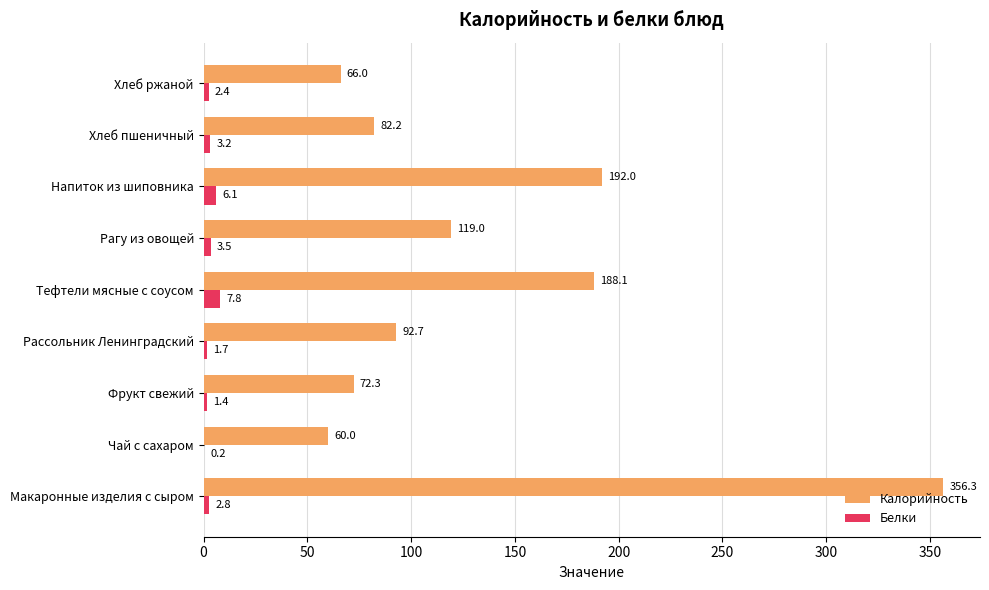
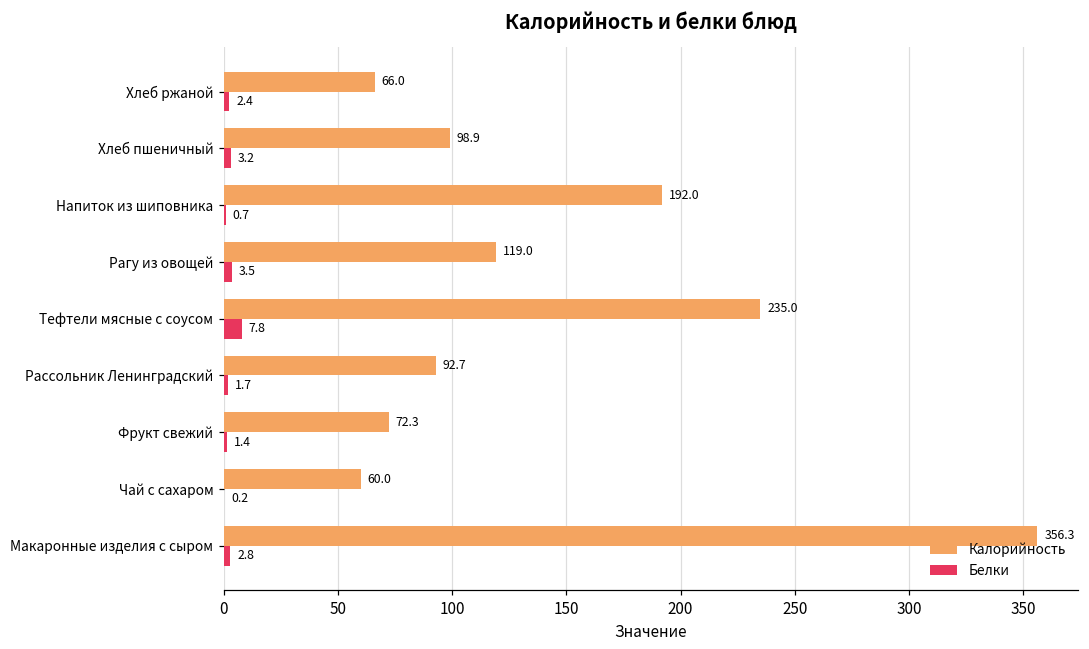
Калорийность, Хлеб пшеничный: 82.2 -> 98.9
Белки, Напиток из шиповника: 6.1 -> 0.7
Калорийность, Тефтели мясные с соусом: 188.1 -> 235.0
